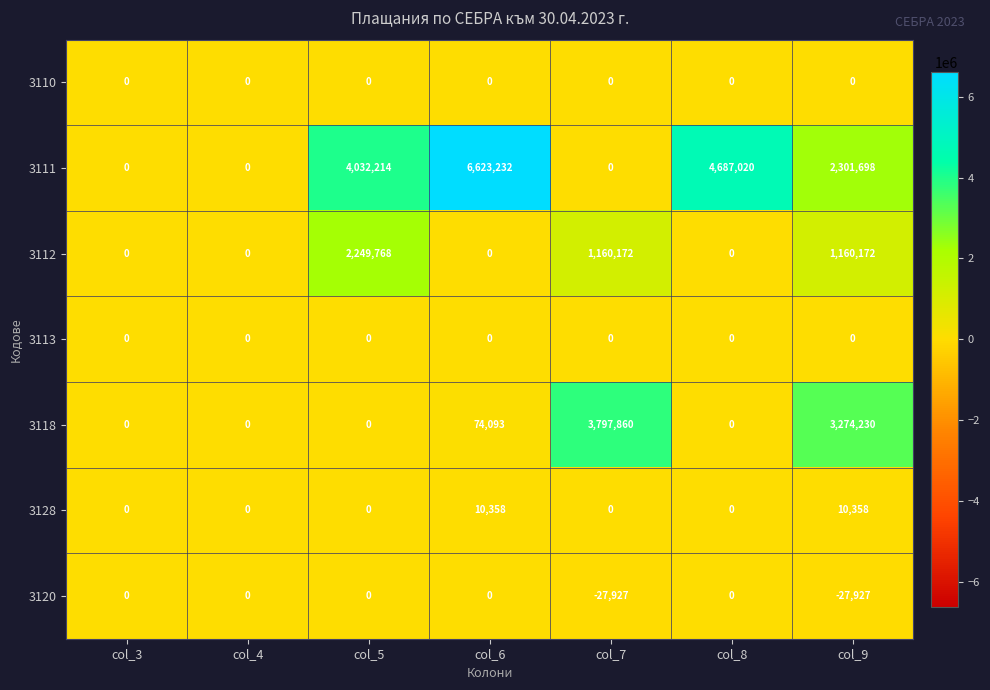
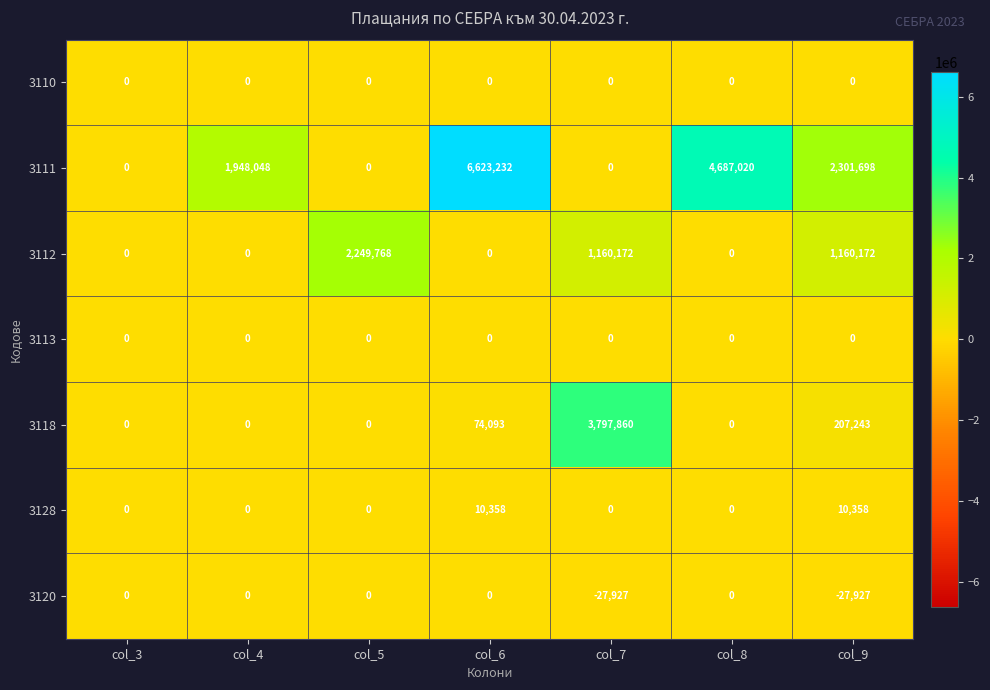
3111, col_4: 0 -> 1,948,048
3111, col_5: 4,032,214 -> 0
3118, col_9: 3,274,230 -> 207,243
